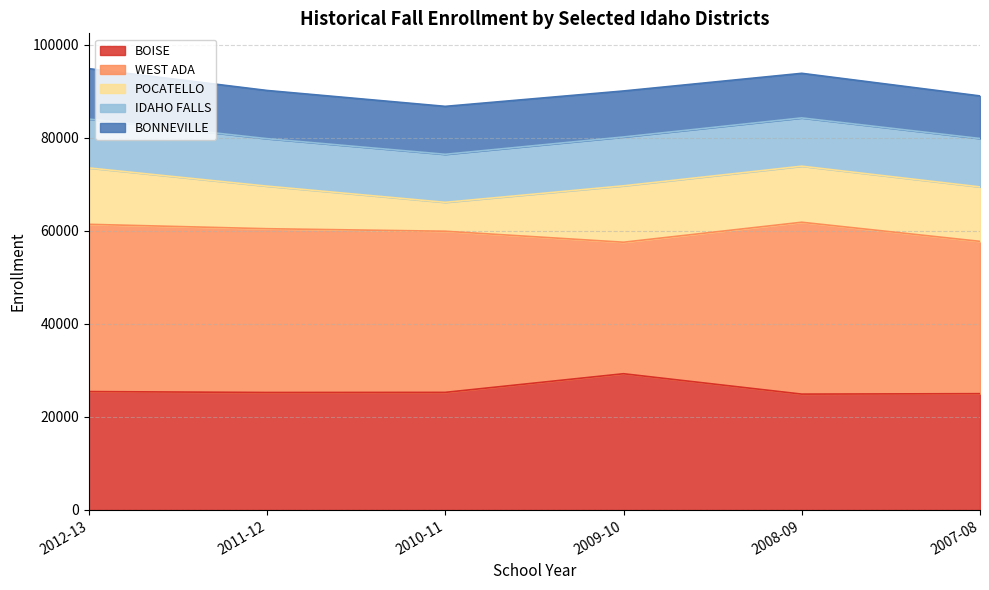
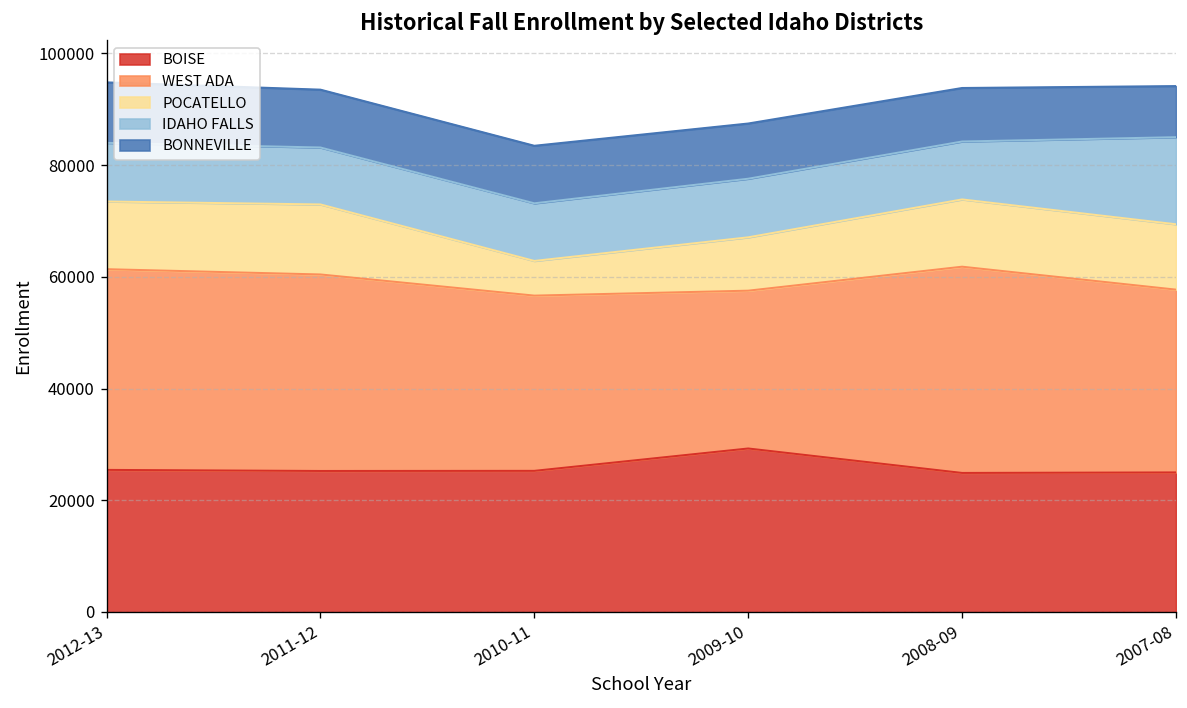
POCATELLO, 2011-12: 9000 -> 13000
WEST ADA, 2010-11: 35000 -> 31000
POCATELLO, 2009-10: 12000 -> 10000
IDAHO FALLS, 2007-08: 10000 -> 16000
